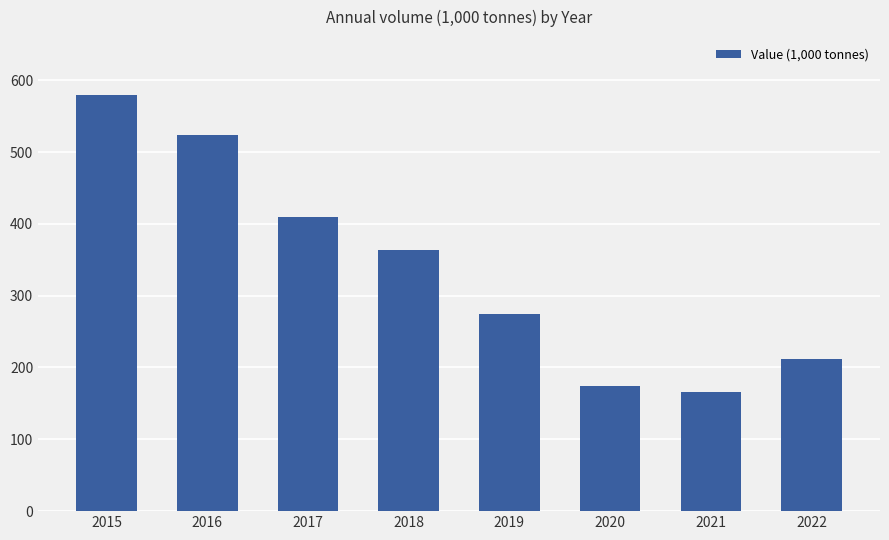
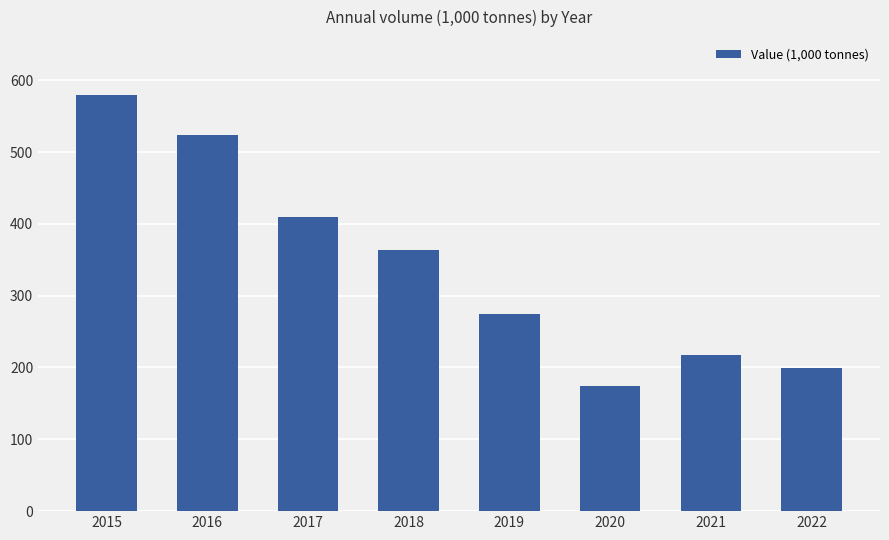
2021: 170 -> 220
2022: 210 -> 200
